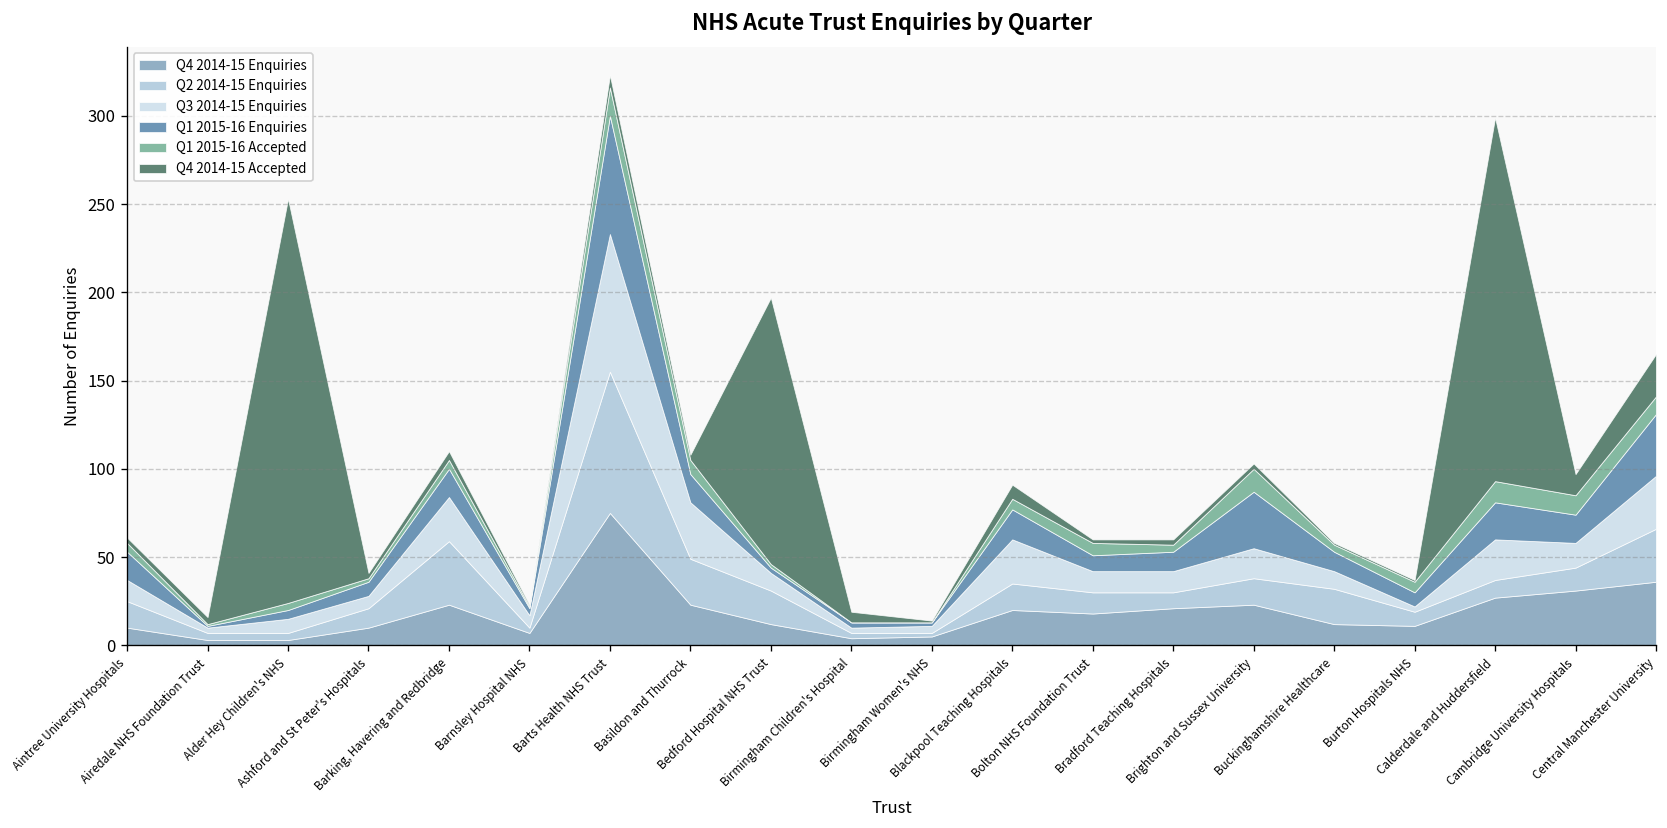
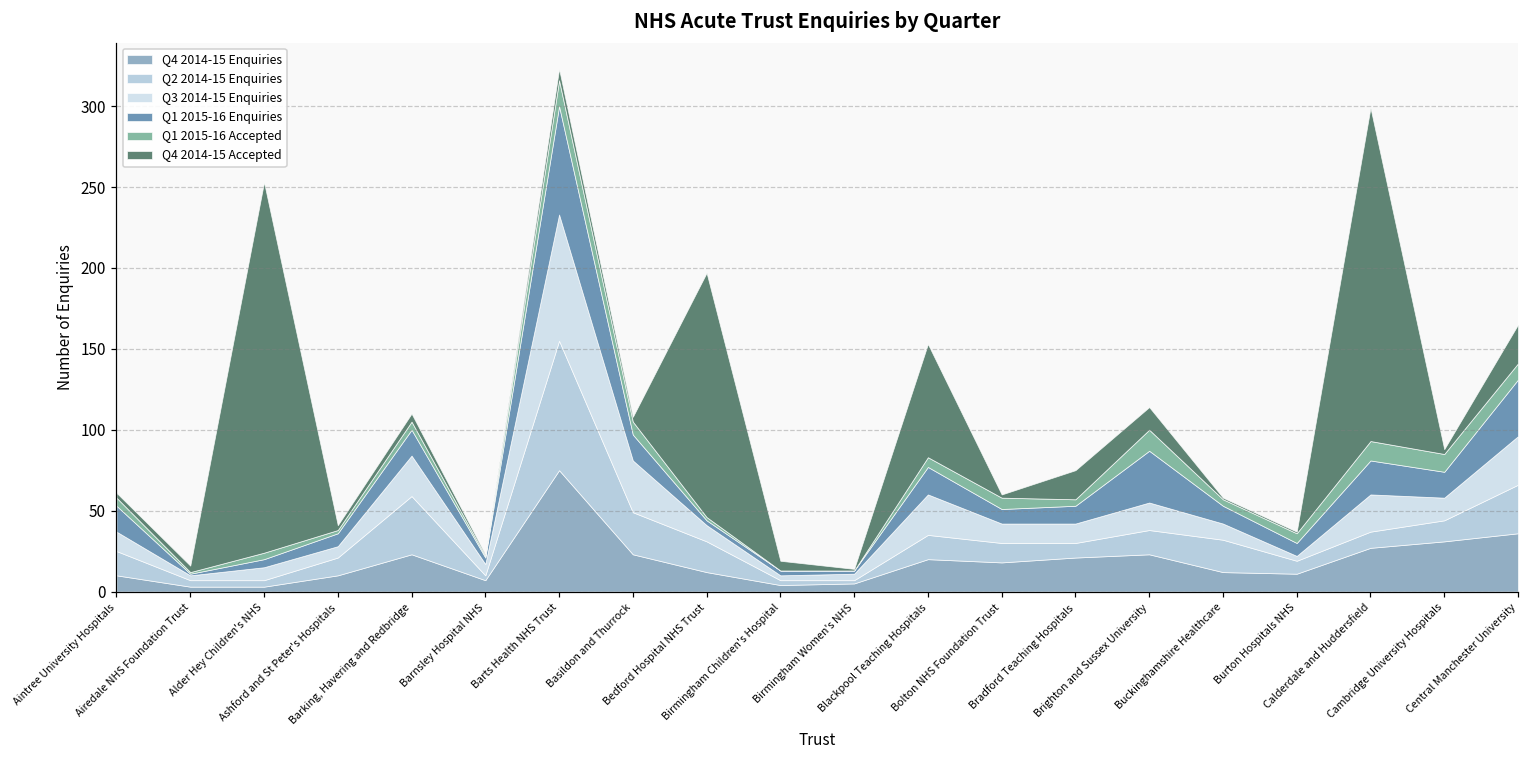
Q4 2014-15 Accepted, Blackpool Teaching Hospitals: 8 -> 70
Q4 2014-15 Accepted, Bradford Teaching Hospitals: 3 -> 18
Q4 2014-15 Accepted, Brighton and Sussex University: 3 -> 14
Q4 2014-15 Accepted, Cambridge University Hospitals: 12 -> 3
